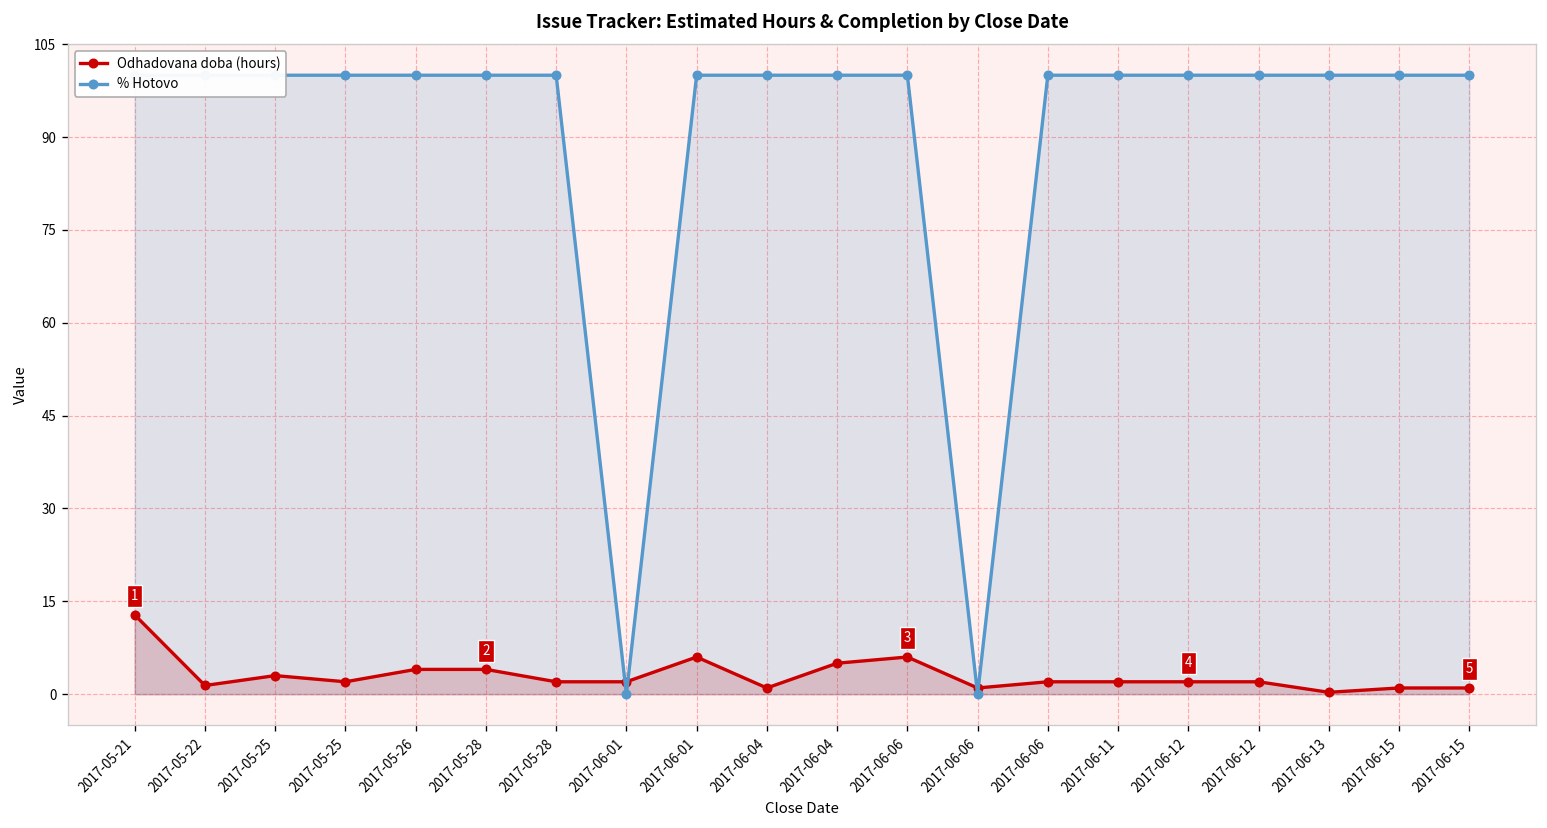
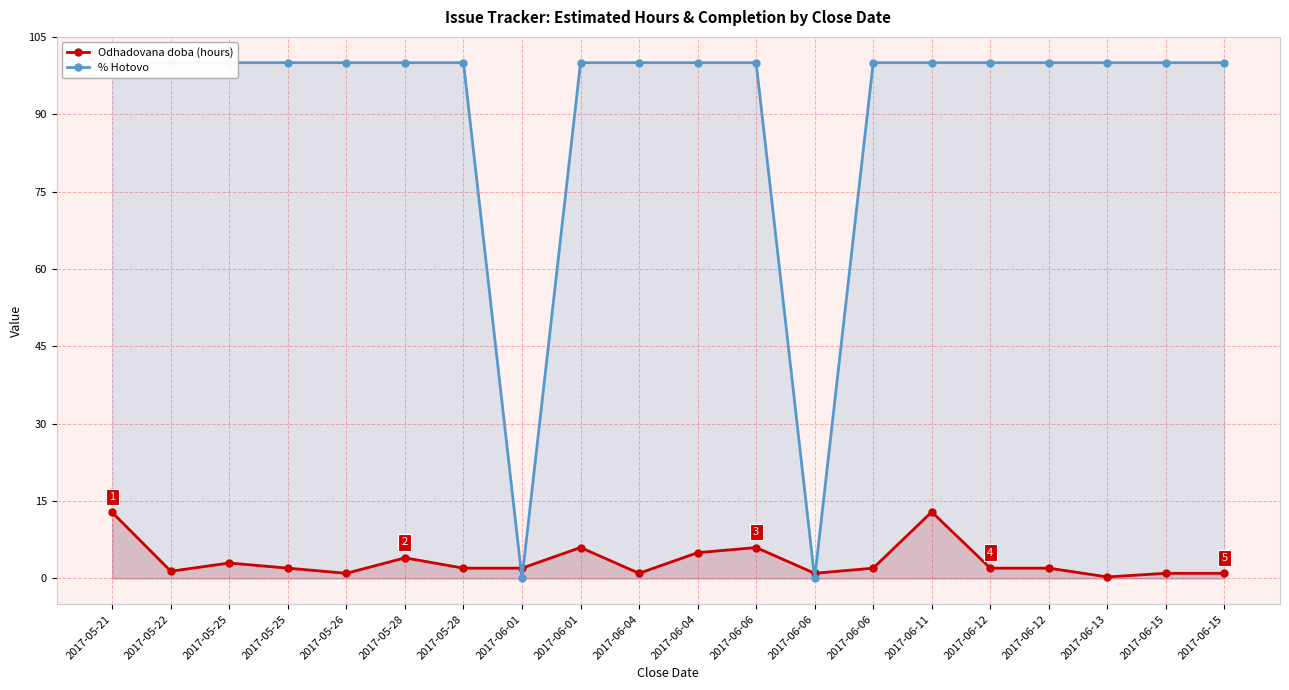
Odhadovana doba (hours), 2017-05-26: 4 -> 1
Odhadovana doba (hours), 2017-06-11: 2 -> 13
